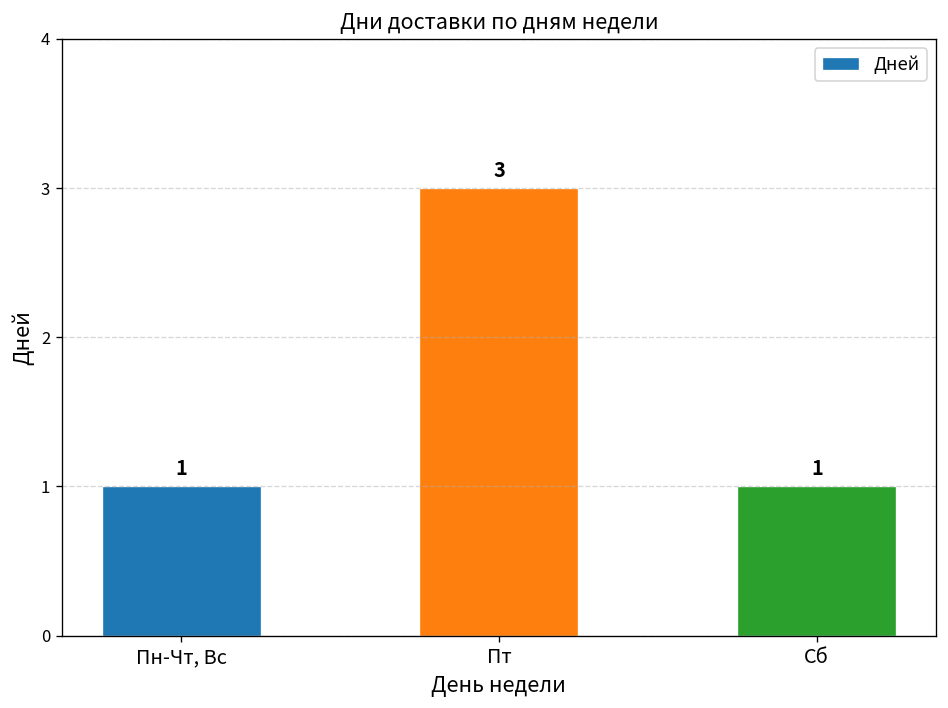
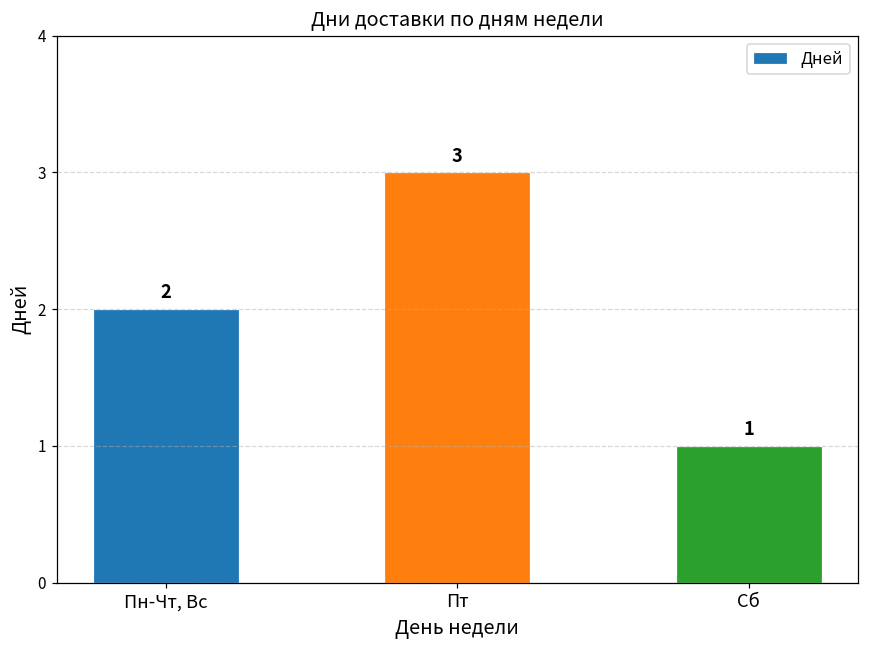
Пн-Чт, Вс: 1 -> 2
